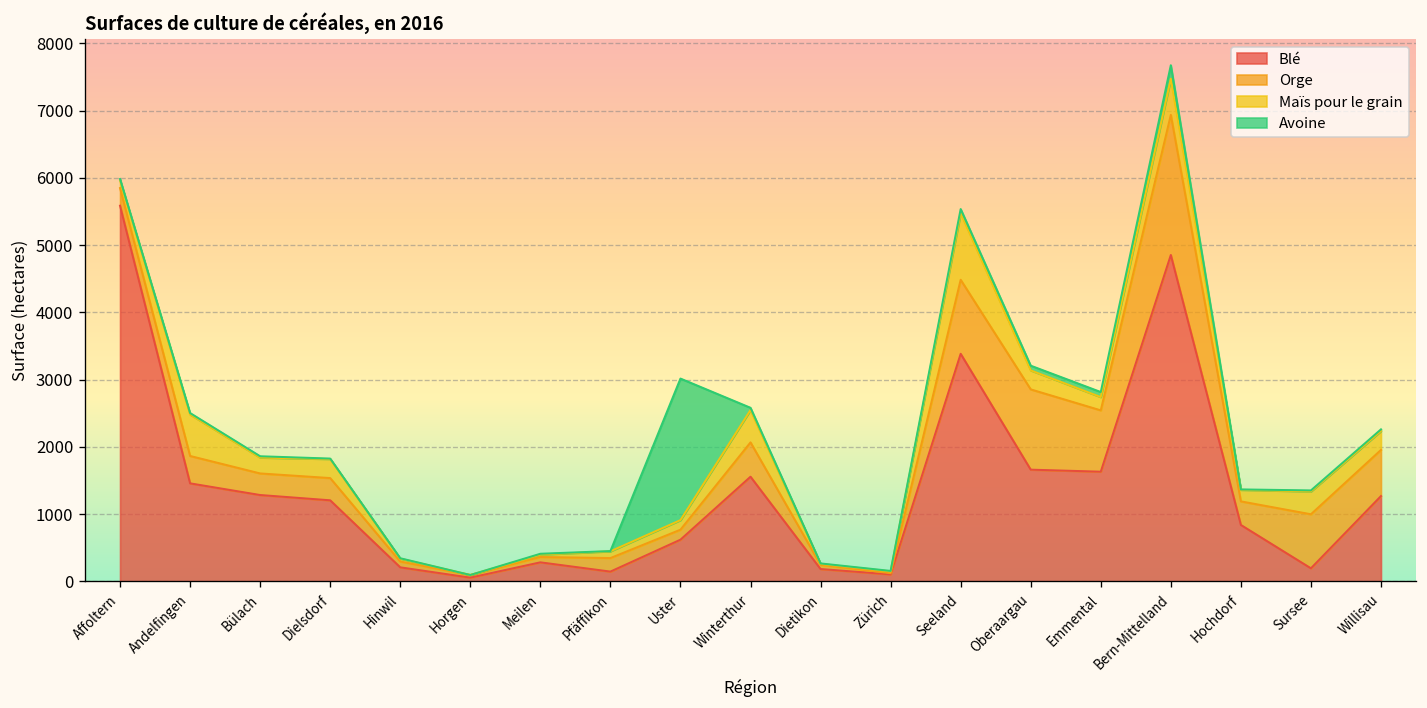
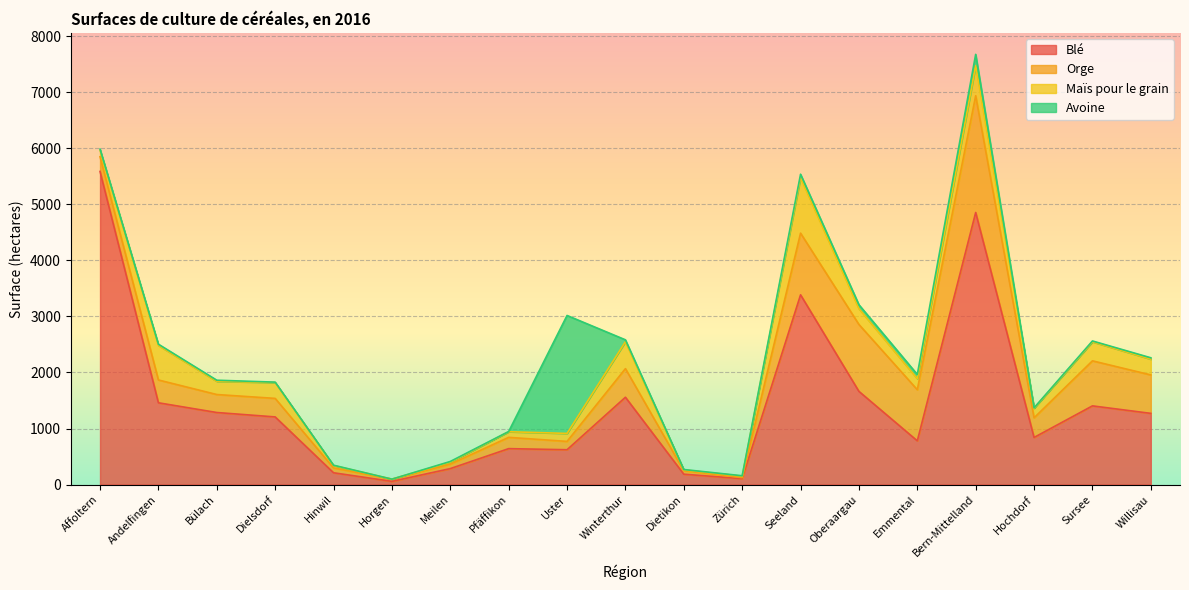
Blé, Pfäffikon: 100 -> 600
Blé, Emmental: 1600 -> 800
Blé, Sursee: 200 -> 1400
